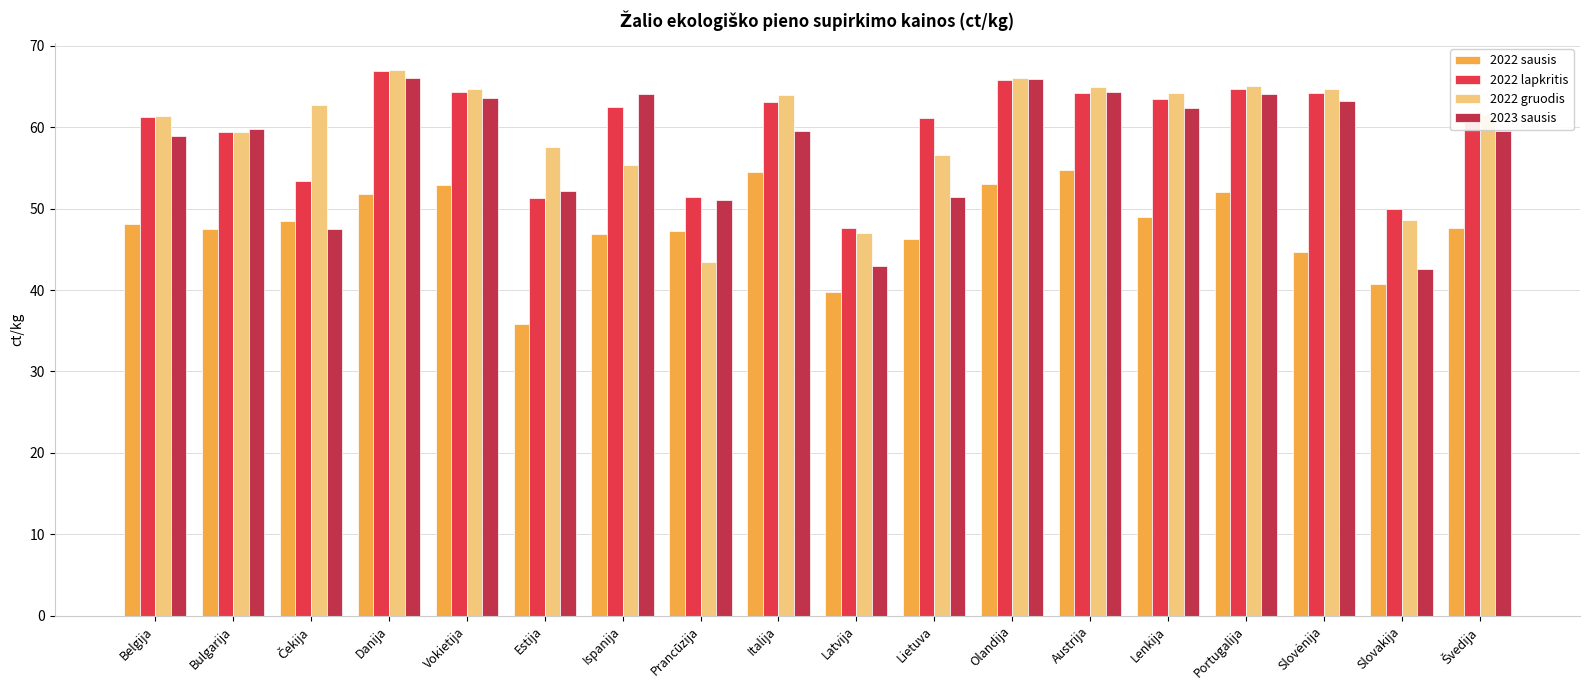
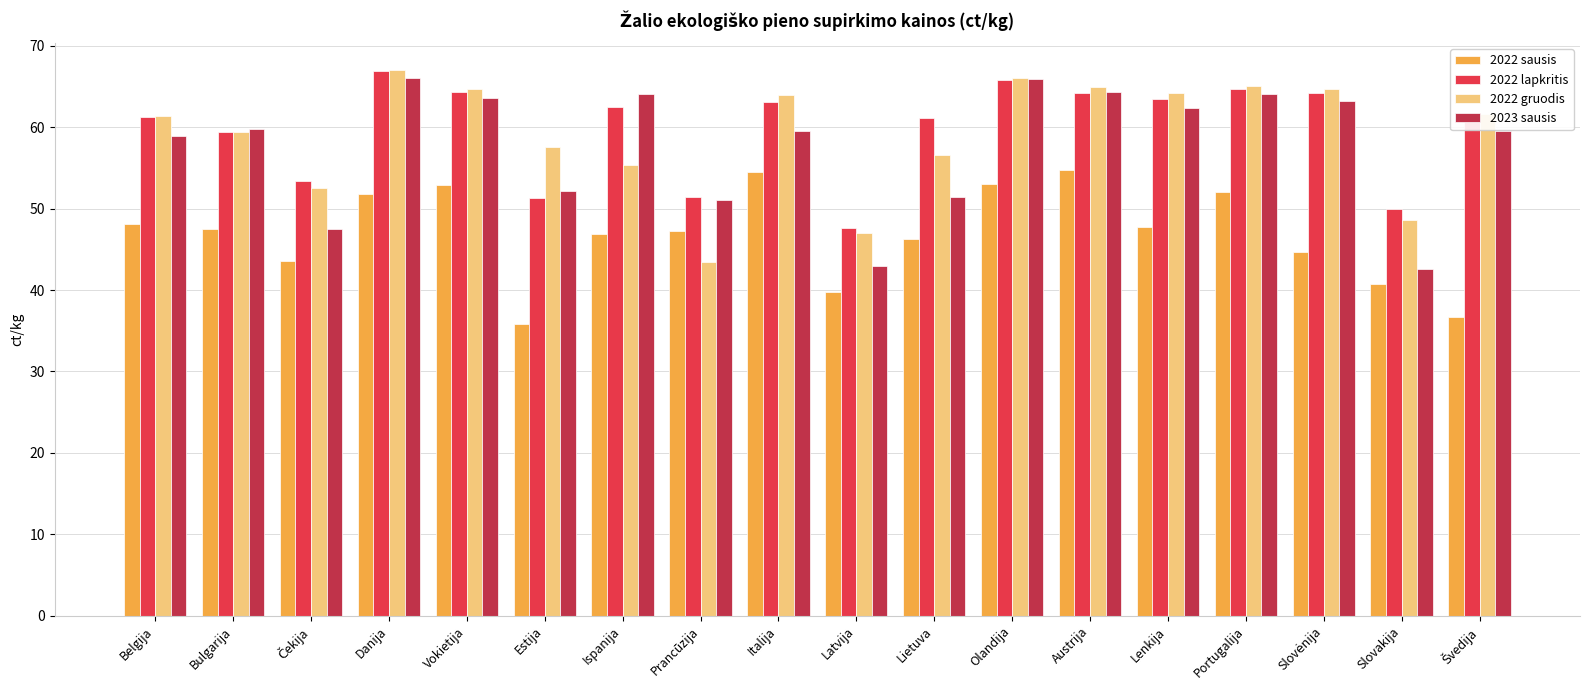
2022 sausis, Čekija: 48 -> 44
2022 gruodis, Čekija: 63 -> 53
2022 sausis, Lenkija: 49 -> 48
2022 sausis, Švedija: 48 -> 37
